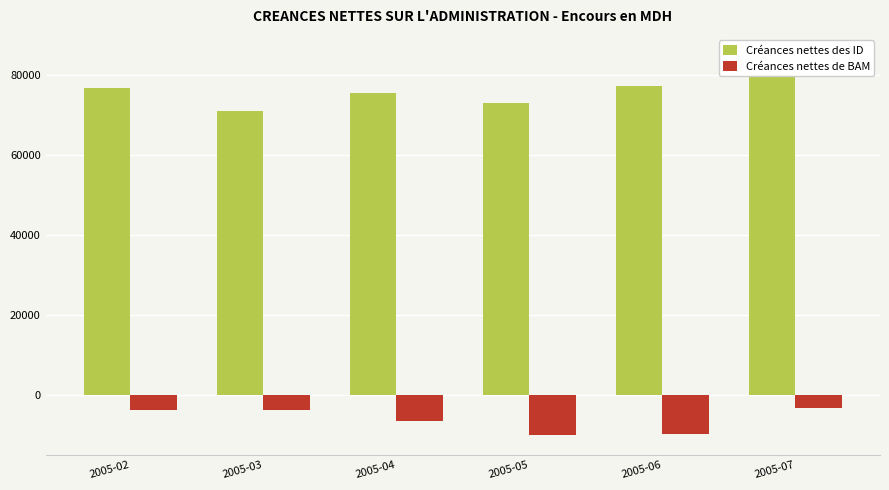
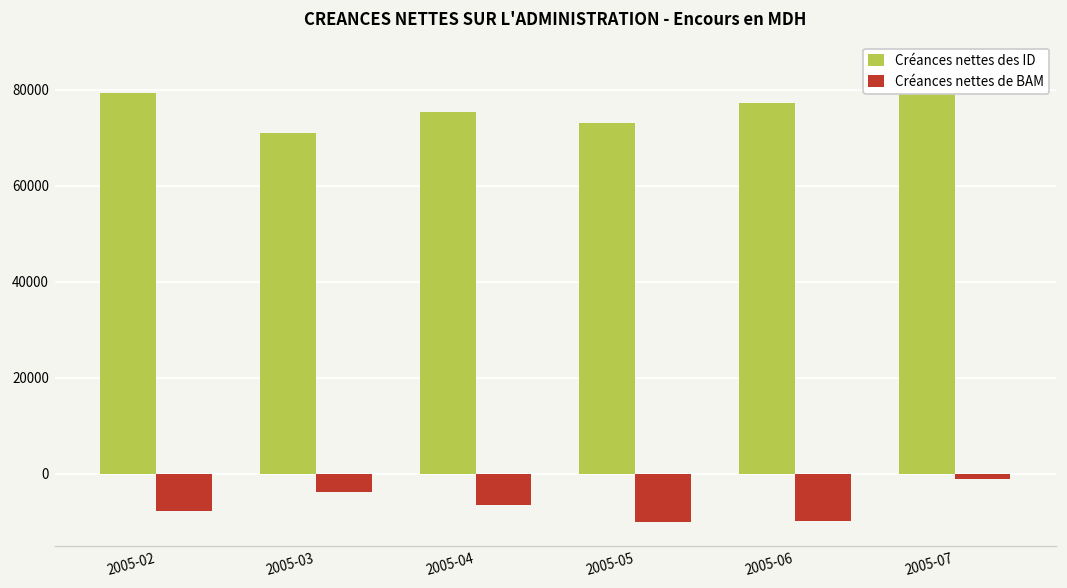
Créances nettes des ID, 2005-02: 77000 -> 79000
Créances nettes de BAM, 2005-02: -4000 -> -8000
Créances nettes de BAM, 2005-07: -3000 -> -1000
